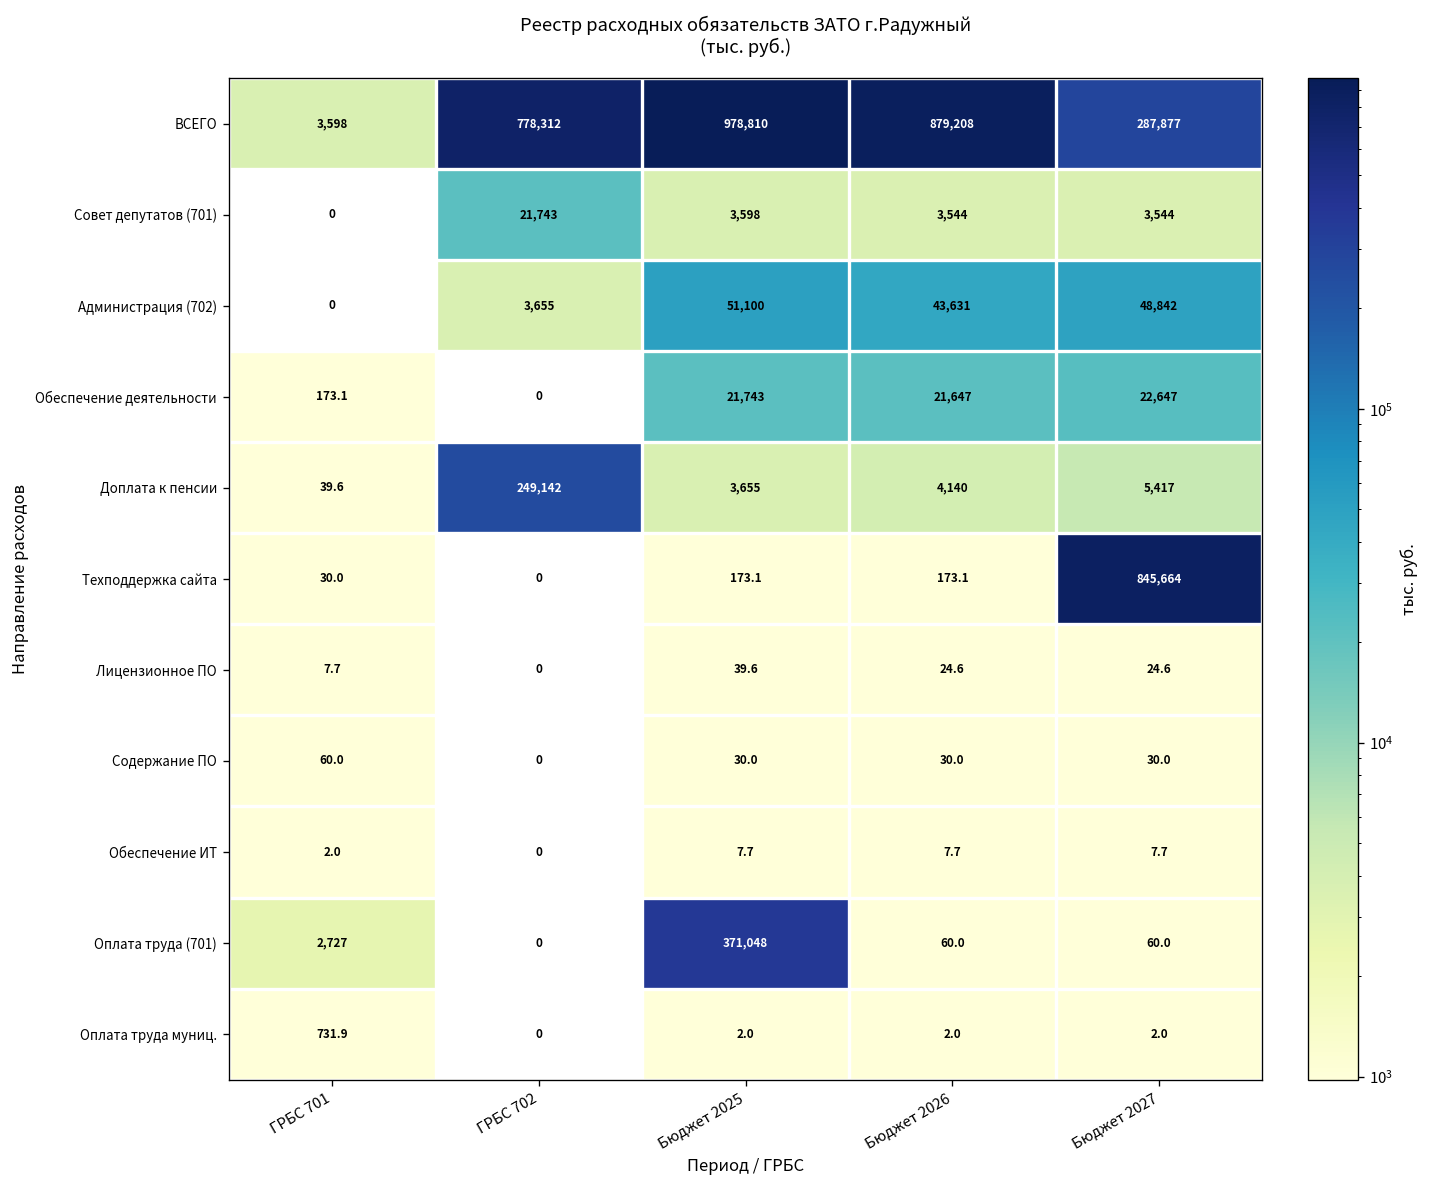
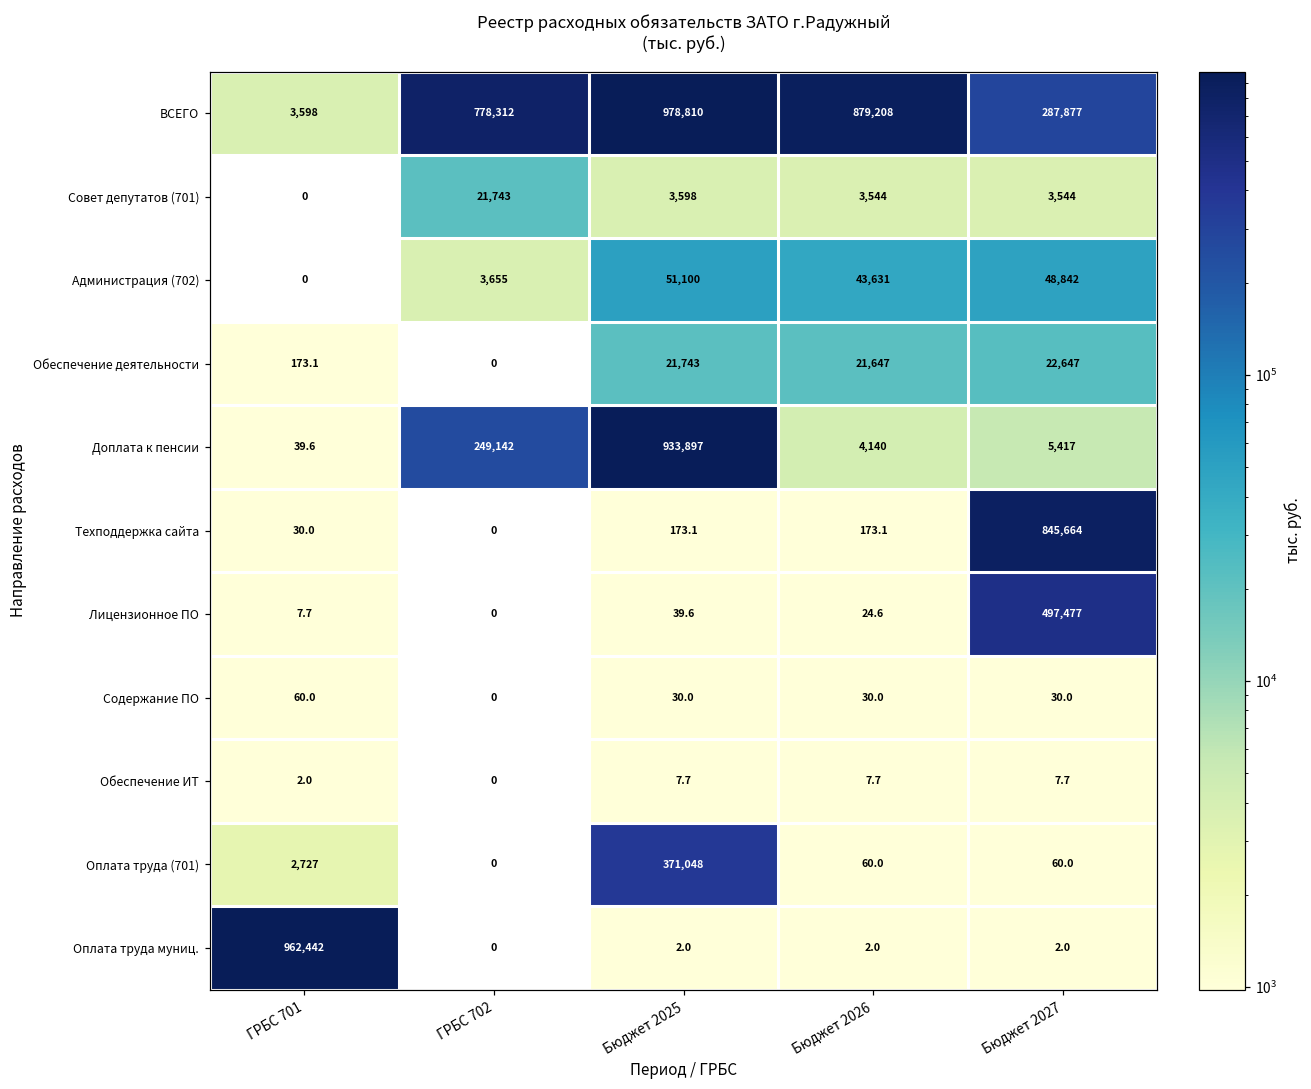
Доплата к пенсии, Бюджет 2025: 3,655 -> 933,897
Лицензионное ПО, Бюджет 2027: 24.6 -> 497,477
Оплата труда муниц., ГРБС 701: 731.9 -> 962,442
